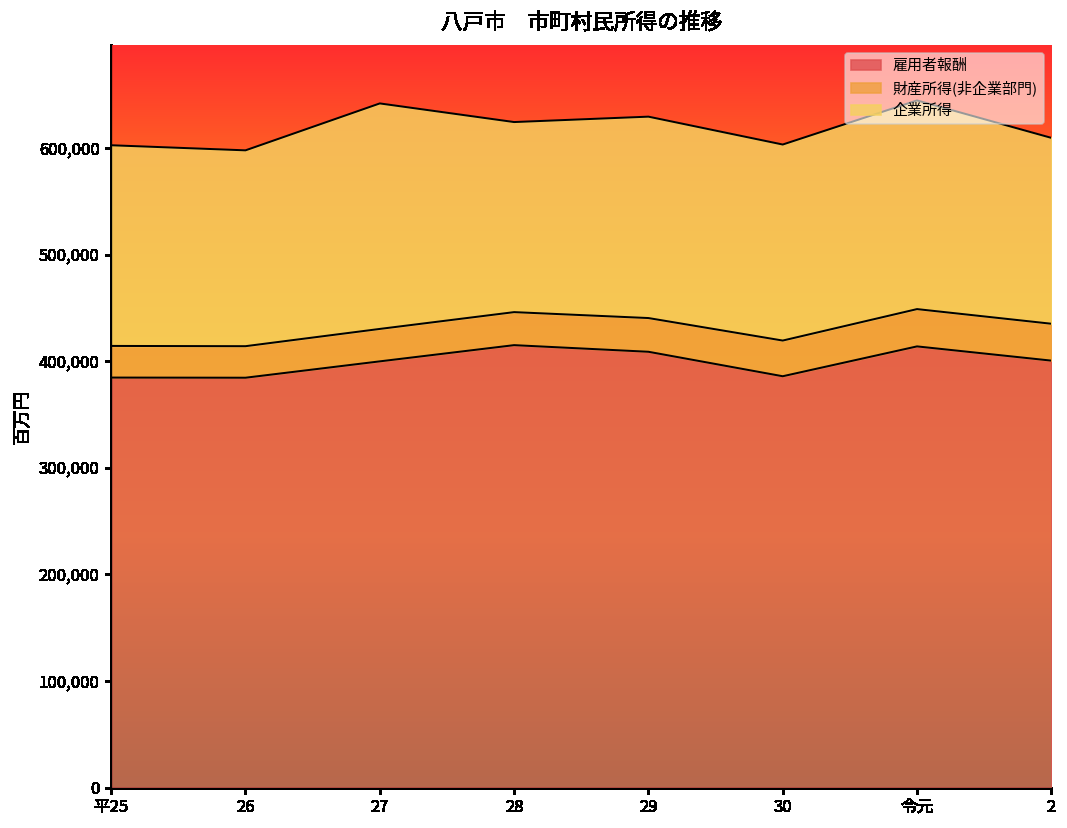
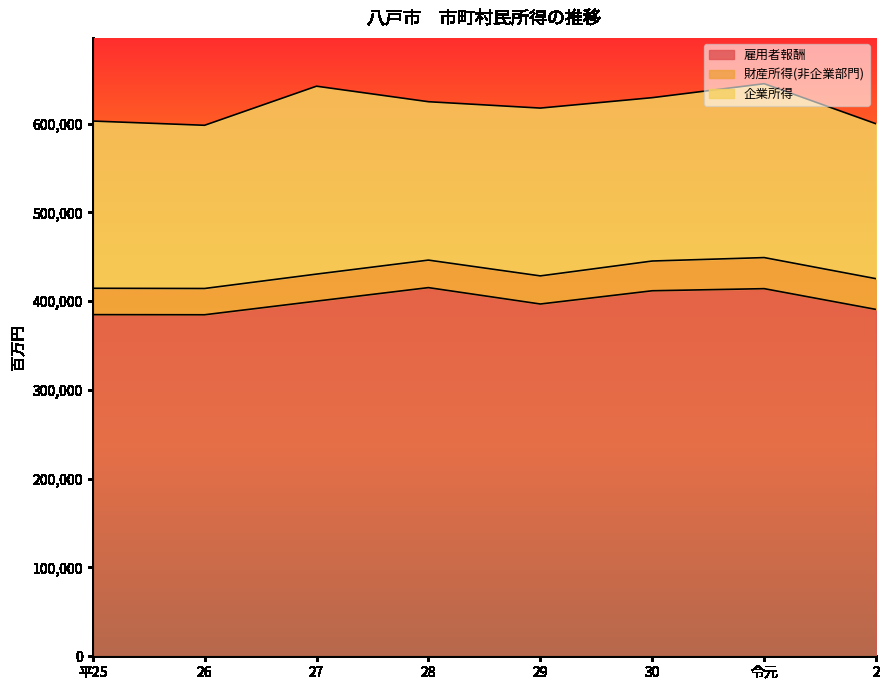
雇用者報酬, 29: 410,000 -> 400,000
雇用者報酬, 30: 390,000 -> 410,000
雇用者報酬, 2: 400,000 -> 390,000
